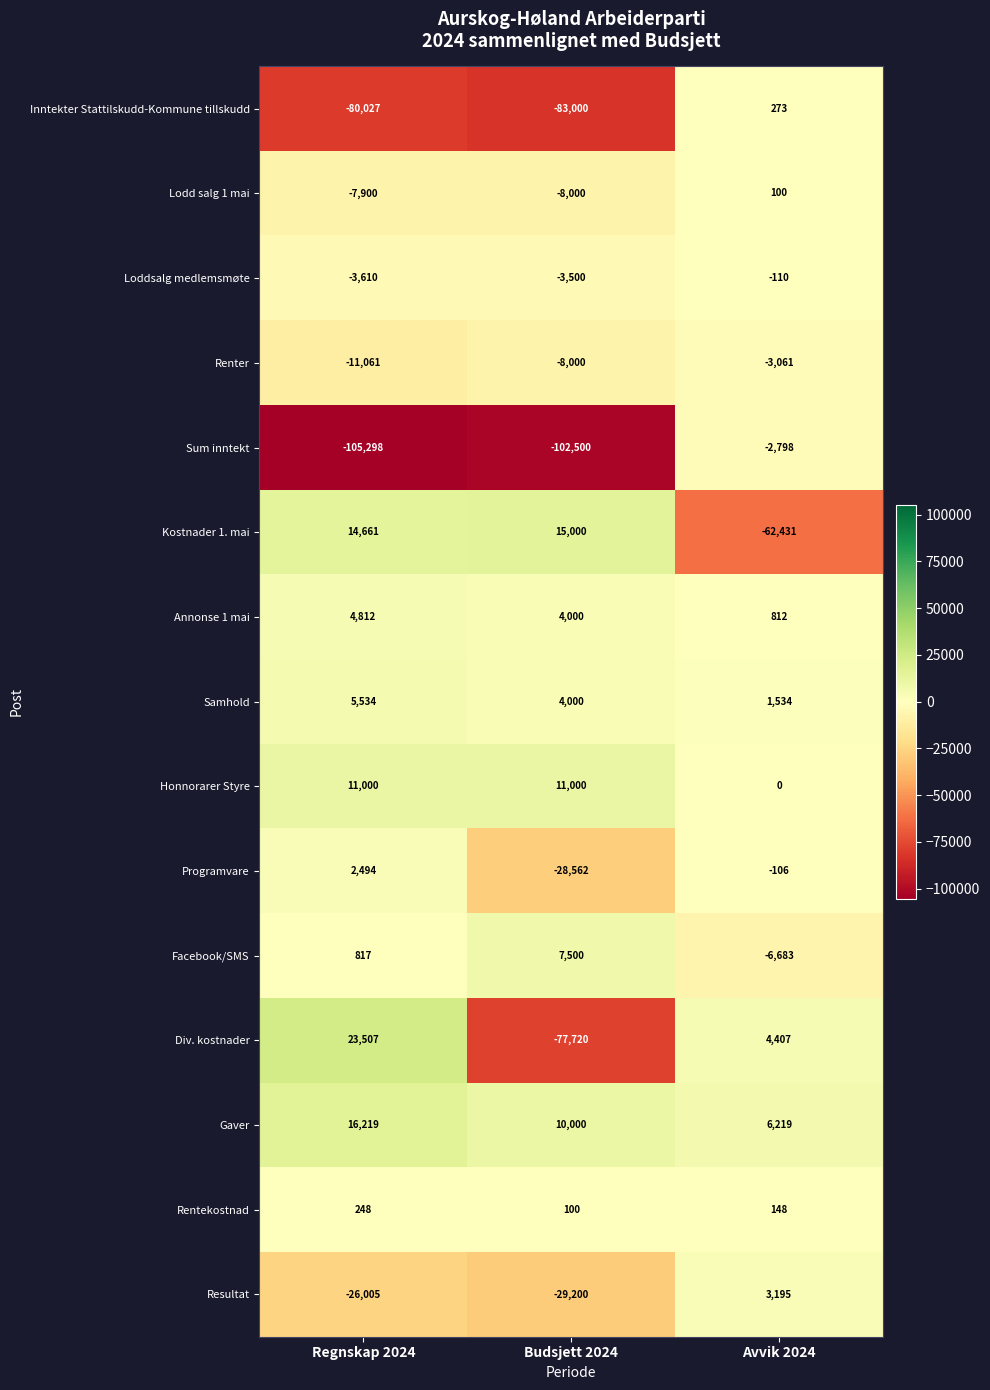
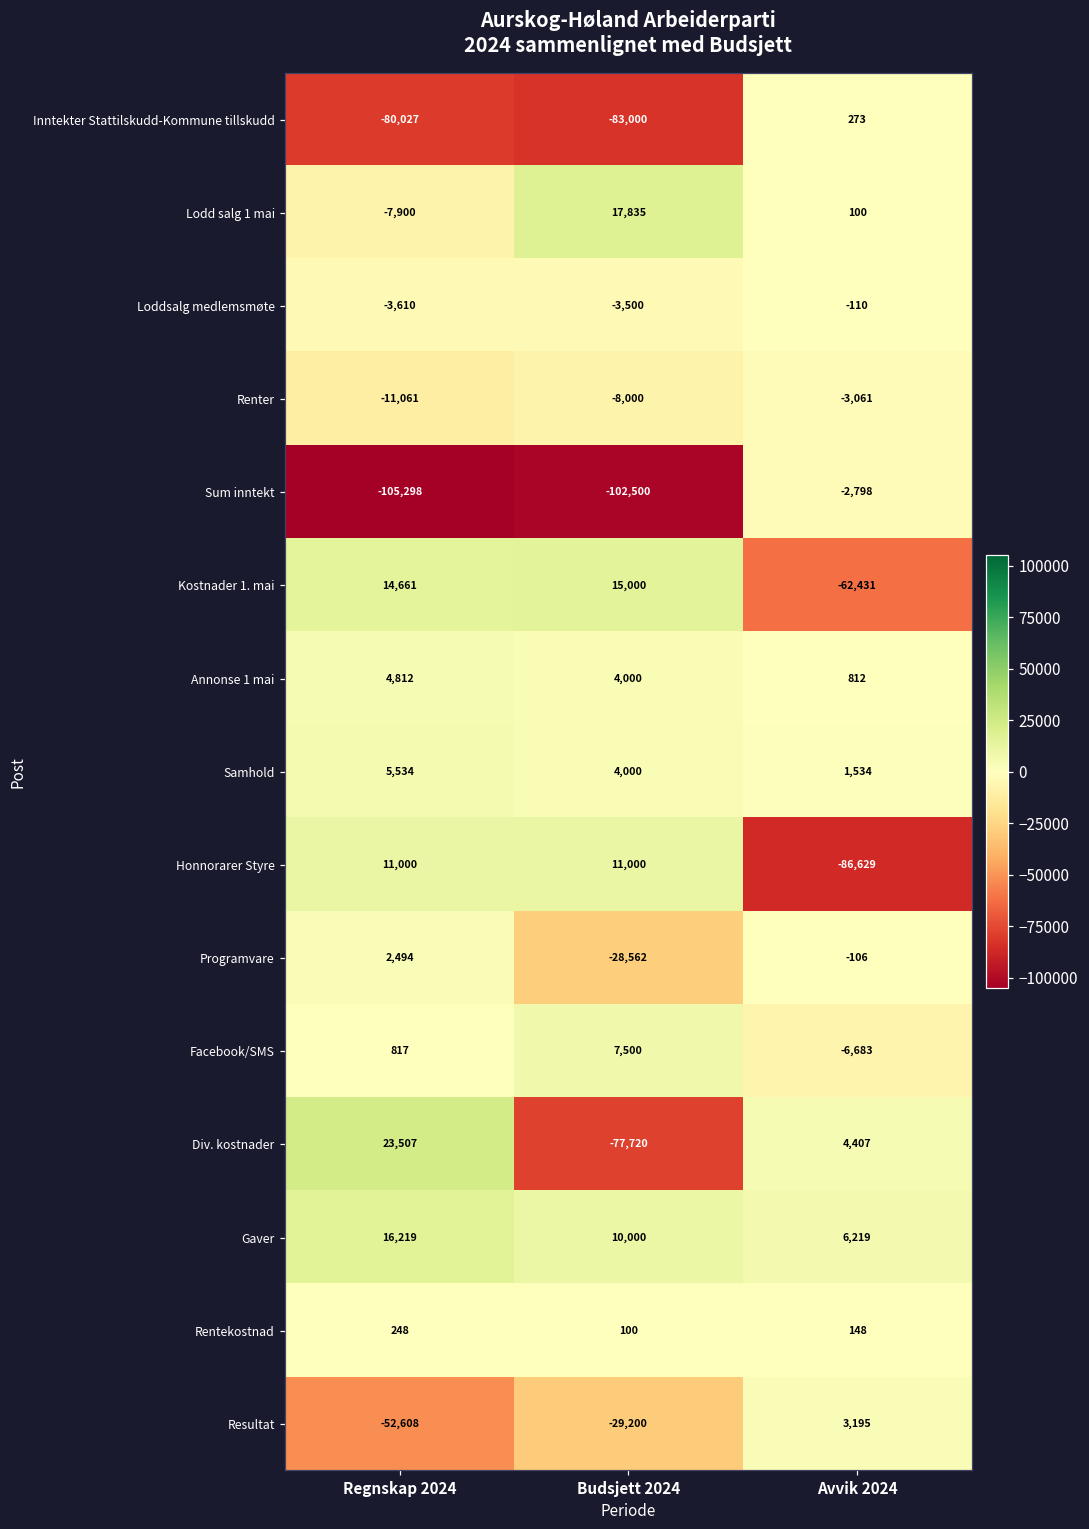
Lodd salg 1 mai, Budsjett 2024: -8,000 -> 17,835
Honnorarer Styre, Avvik 2024: 0 -> -86,629
Resultat, Regnskap 2024: -26,005 -> -52,608
